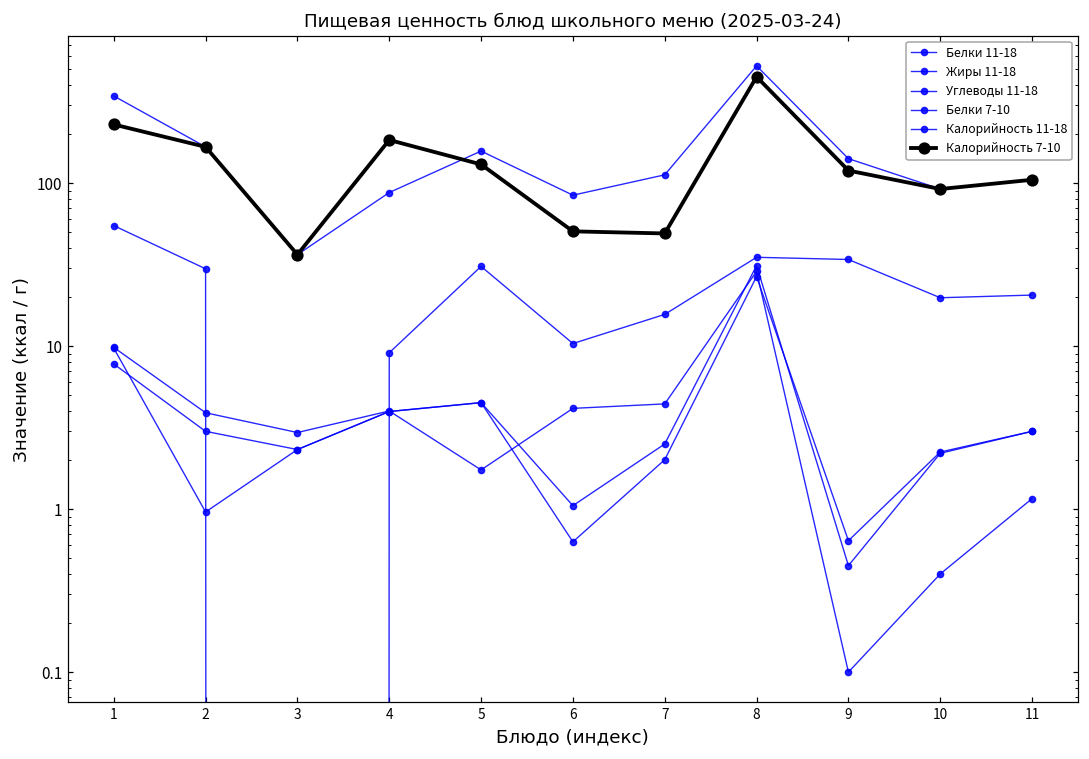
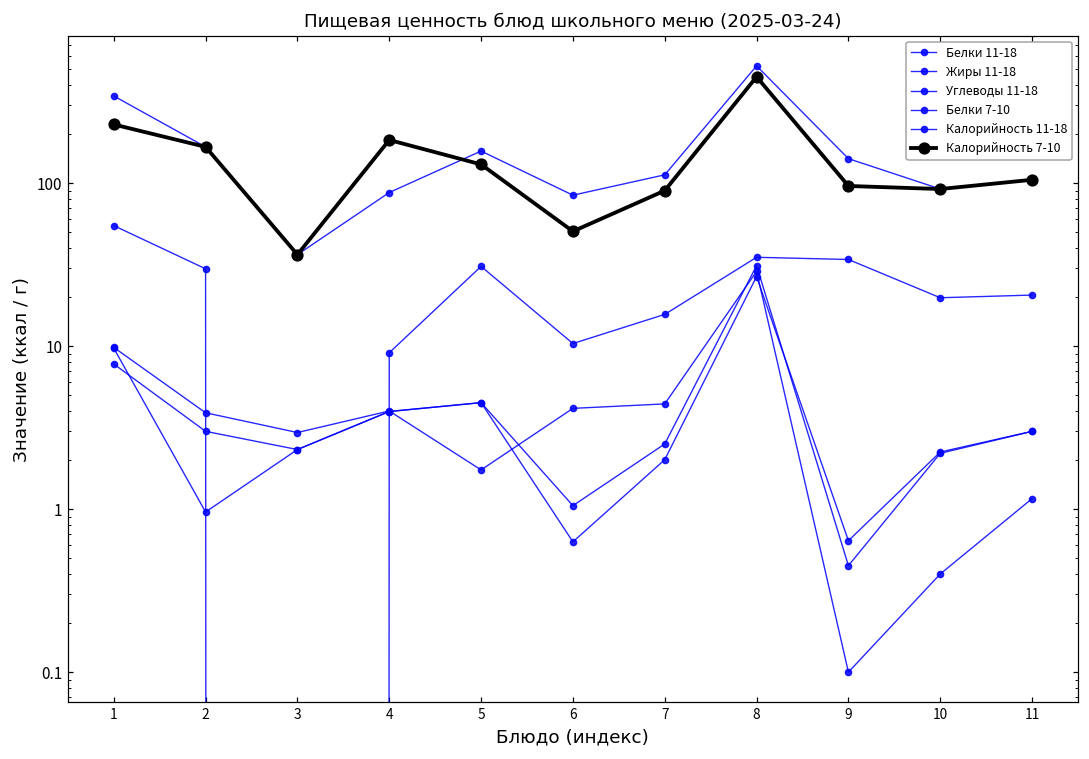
Калорийность 7-10, 7: 49 -> 90
Калорийность 7-10, 9: 120 -> 100
